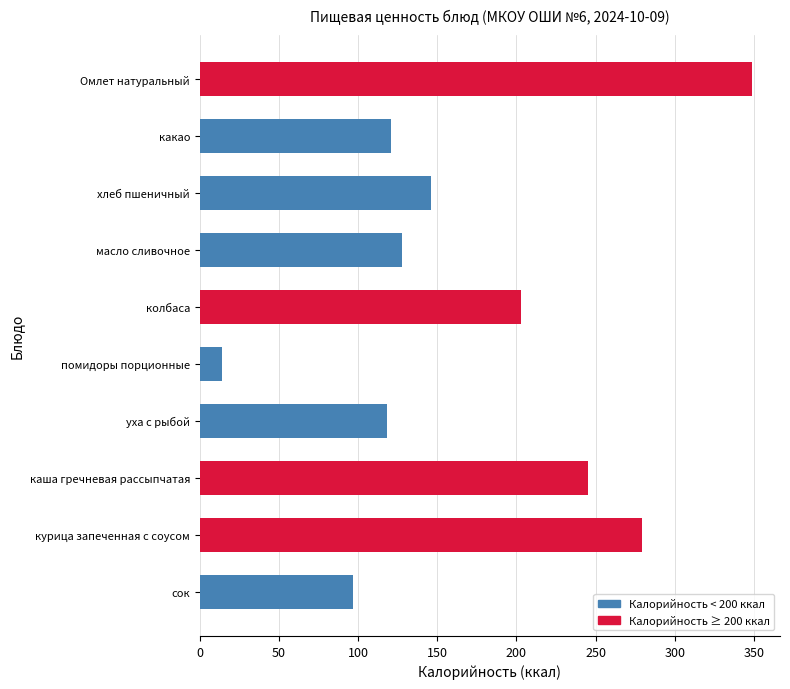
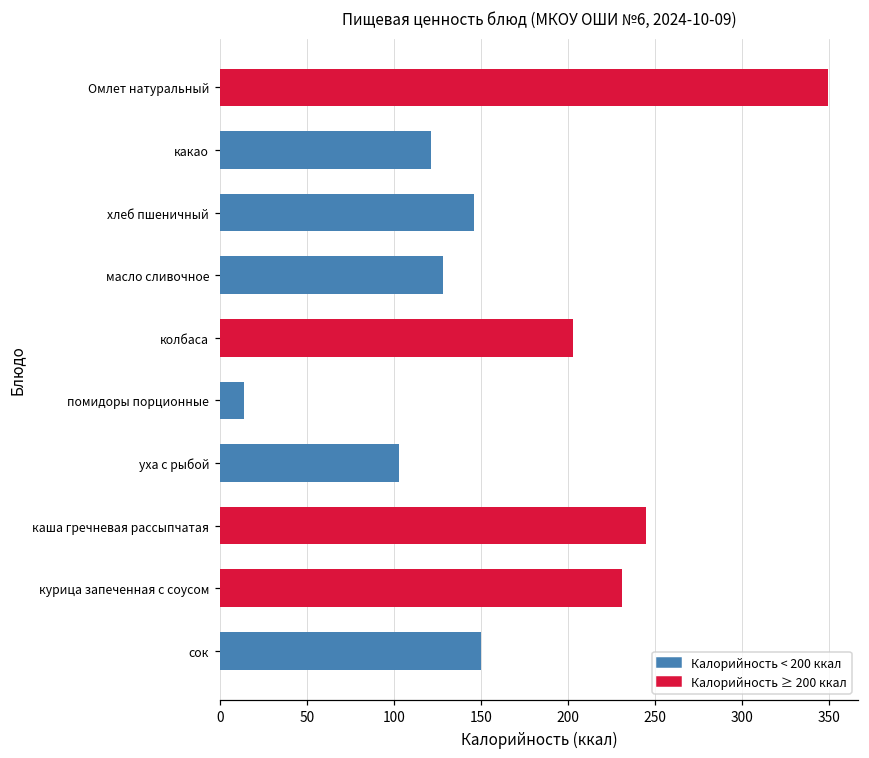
уха с рыбой: 118 -> 103
курица запеченная с соусом: 279 -> 231
сок: 97 -> 150
